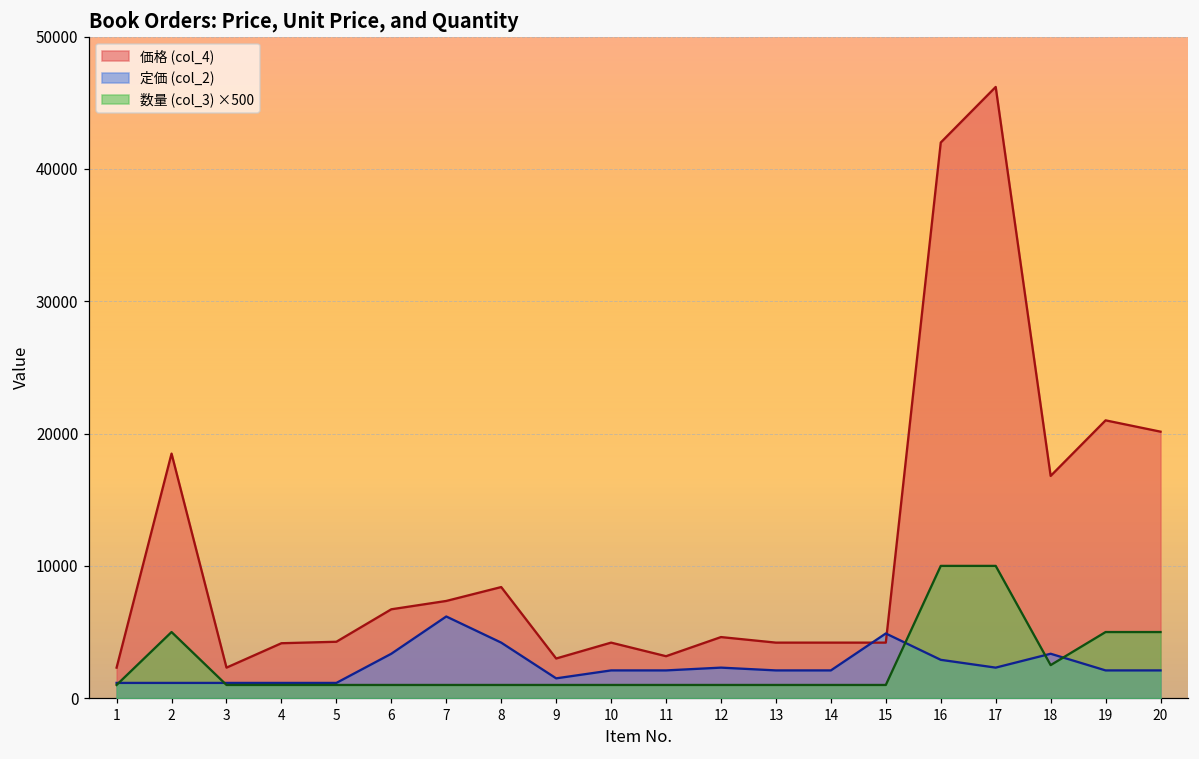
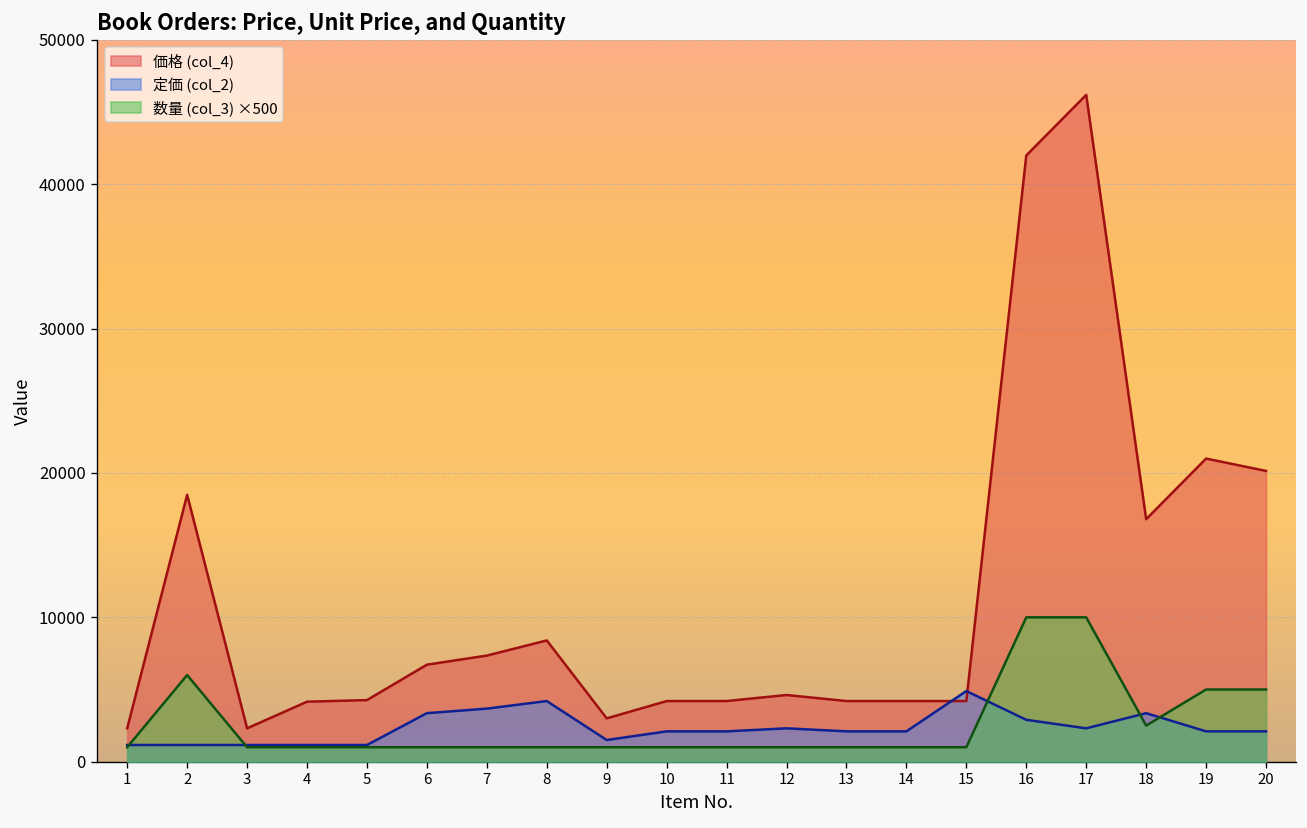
数量 (col_3) ×500, 2: 5000 -> 6000
定価 (col_2), 7: 6200 -> 3700
価格 (col_4), 11: 3200 -> 4200
